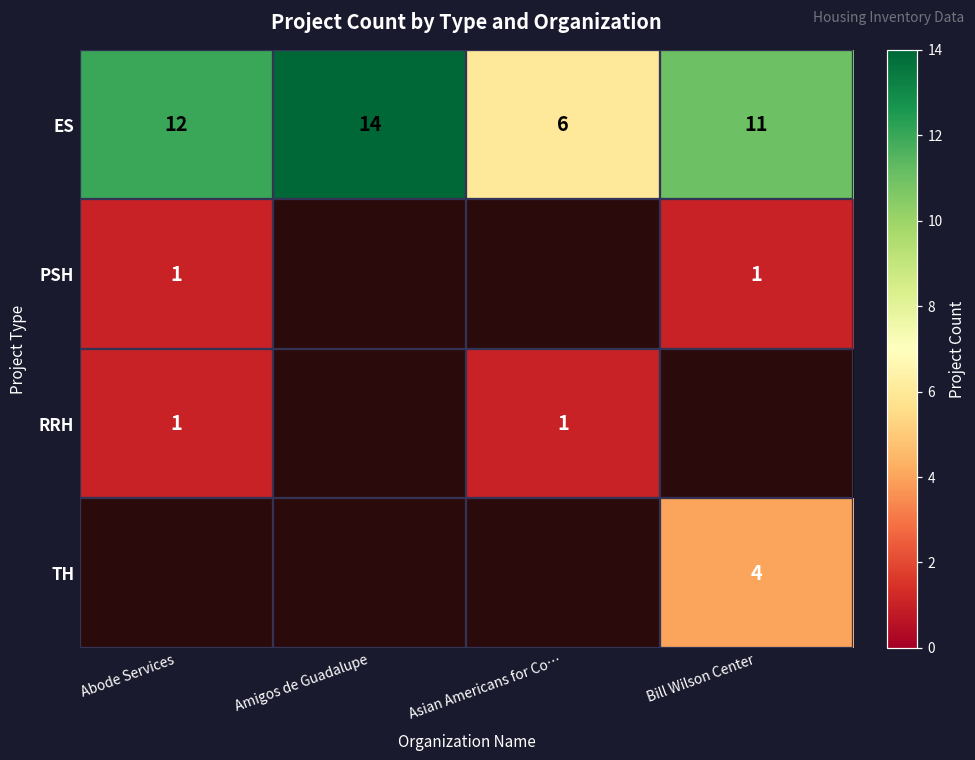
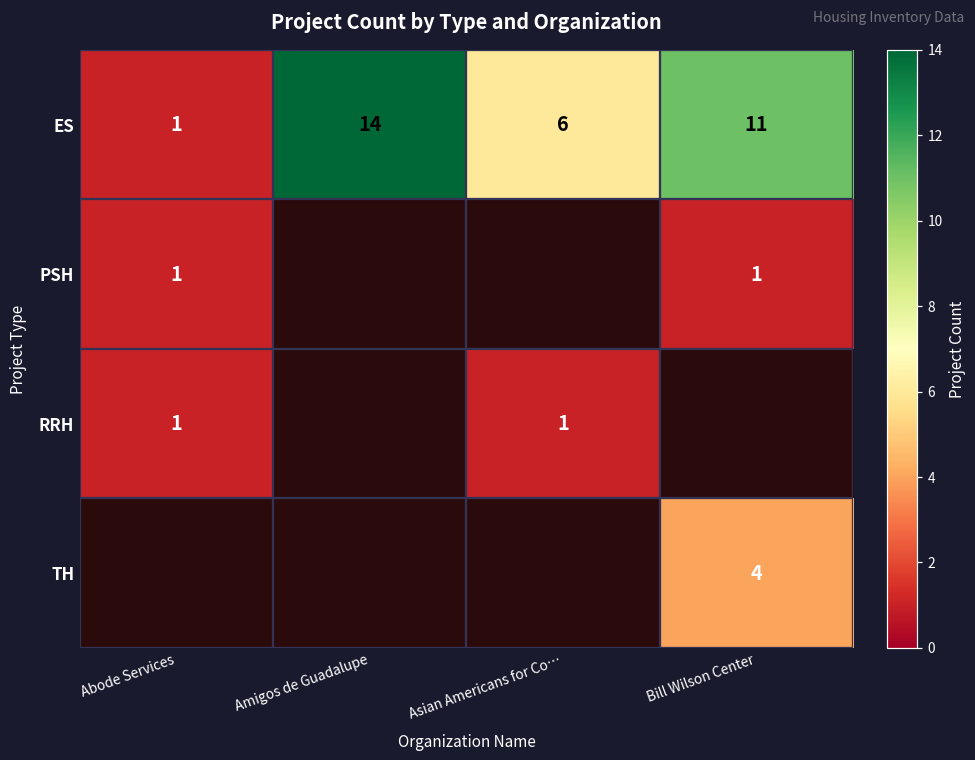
ES, Abode Services: 12 -> 1
